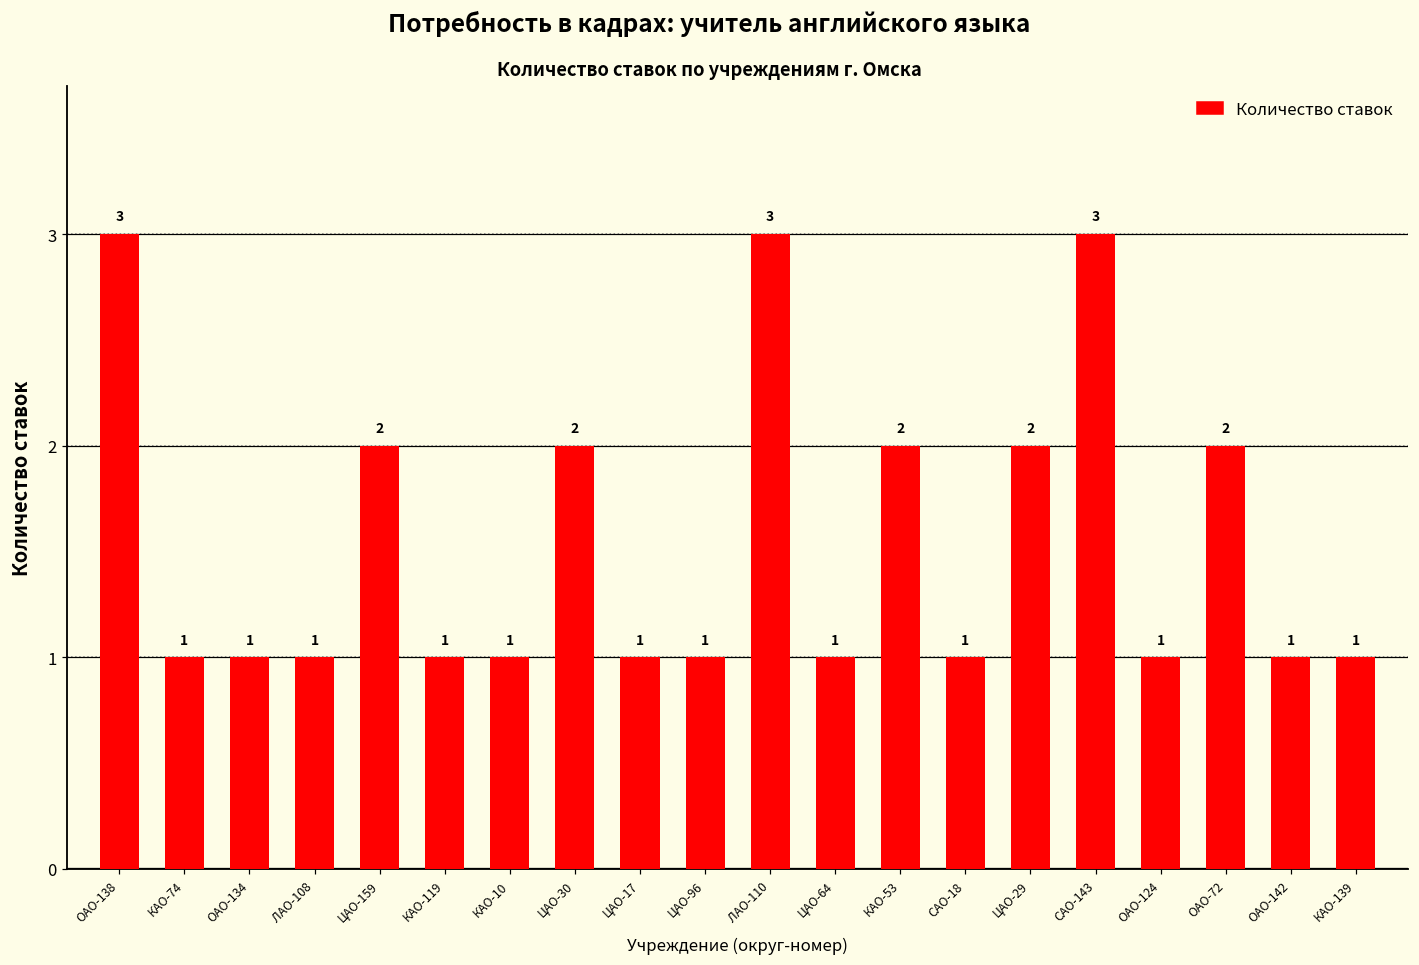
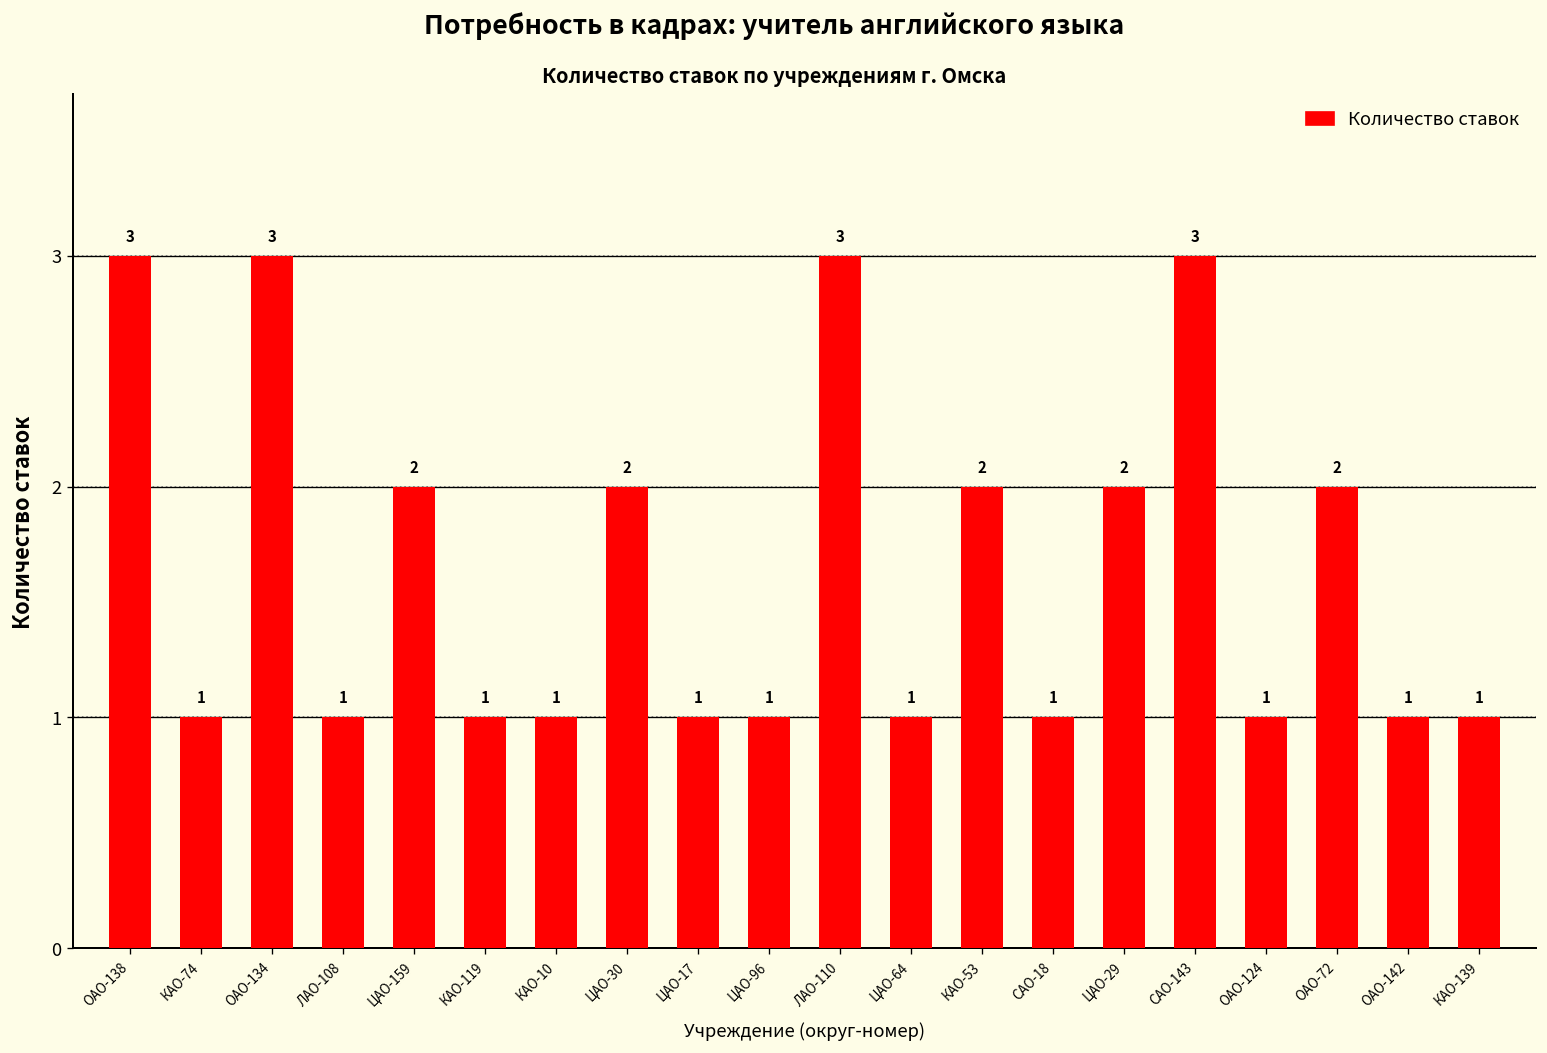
ОАО-134: 1 -> 3
